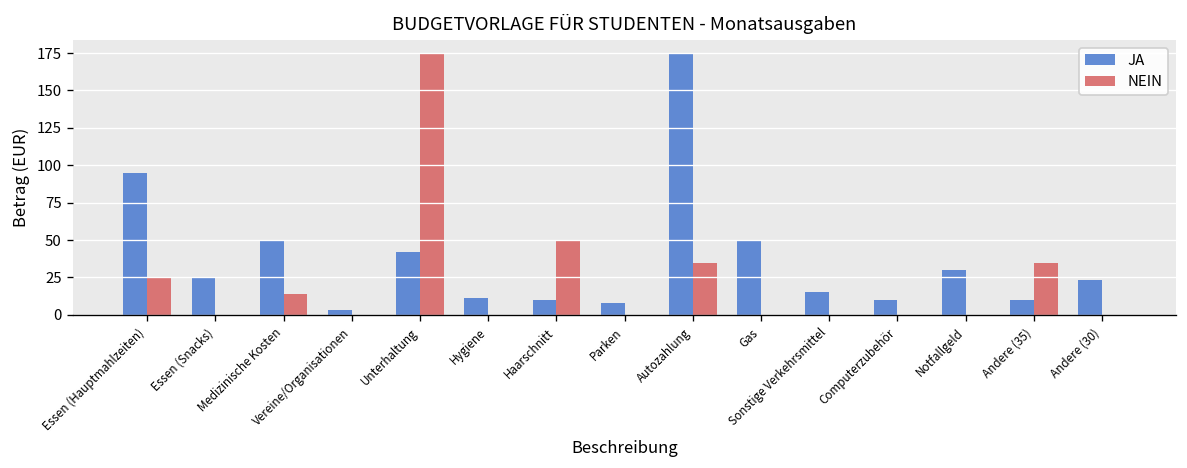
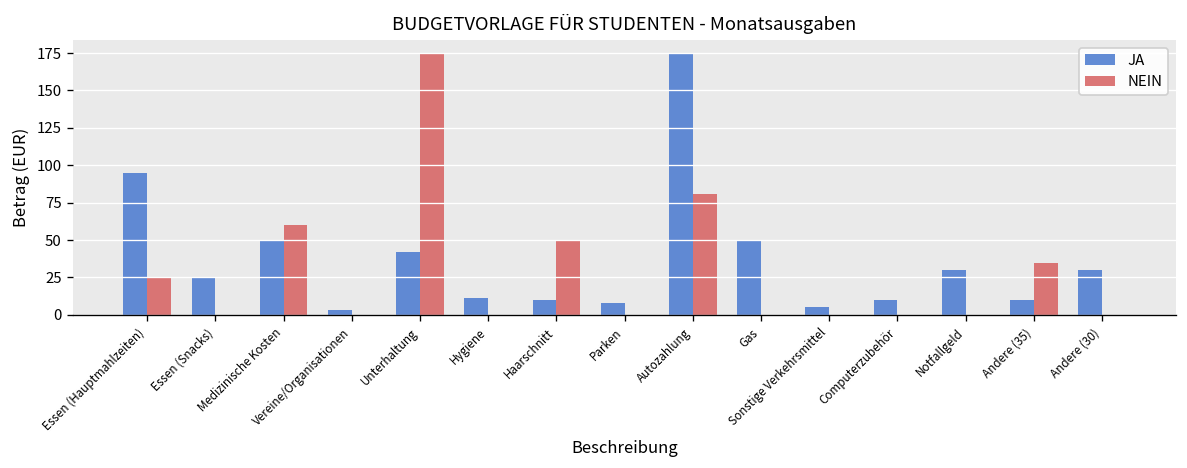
NEIN, Medizinische Kosten: 14 -> 60
NEIN, Autozahlung: 35 -> 81
JA, Sonstige Verkehrsmittel: 15 -> 5
JA, Andere (30): 23 -> 30
